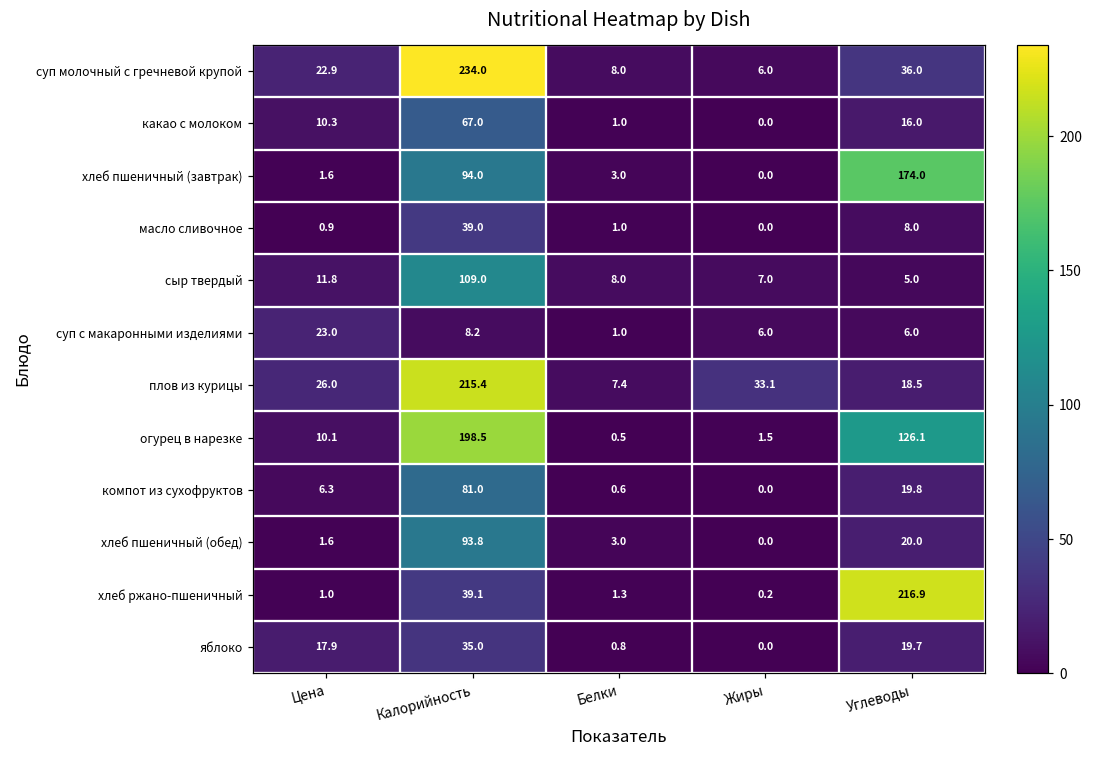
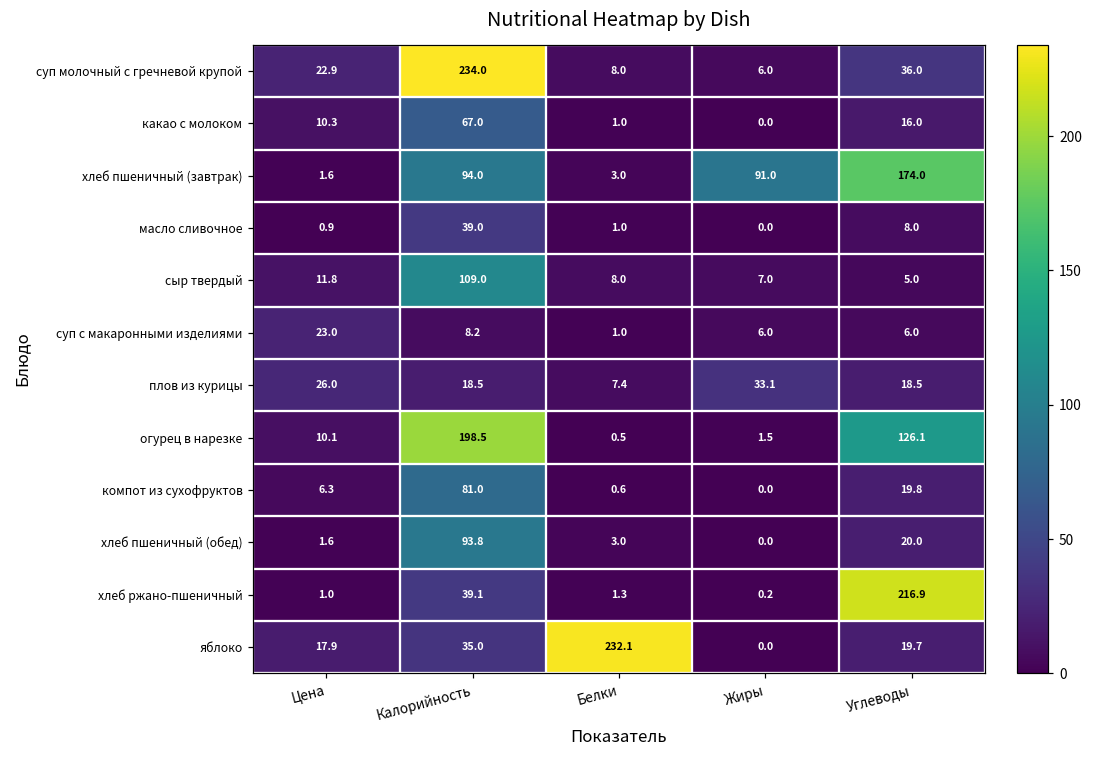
хлеб пшеничный (завтрак), Жиры: 0.0 -> 91.0
плов из курицы, Калорийность: 215.4 -> 18.5
яблоко, Белки: 0.8 -> 232.1
